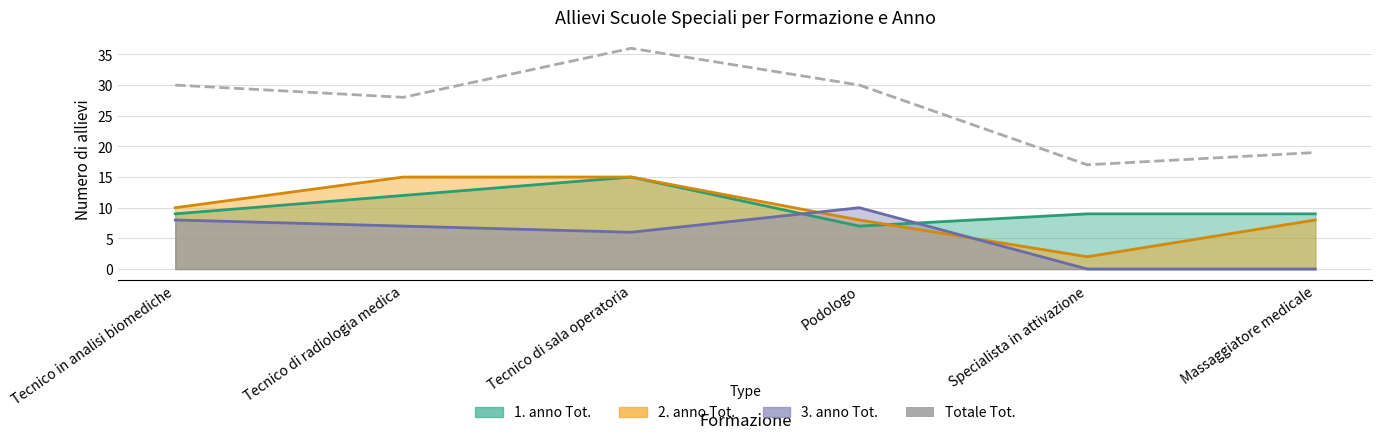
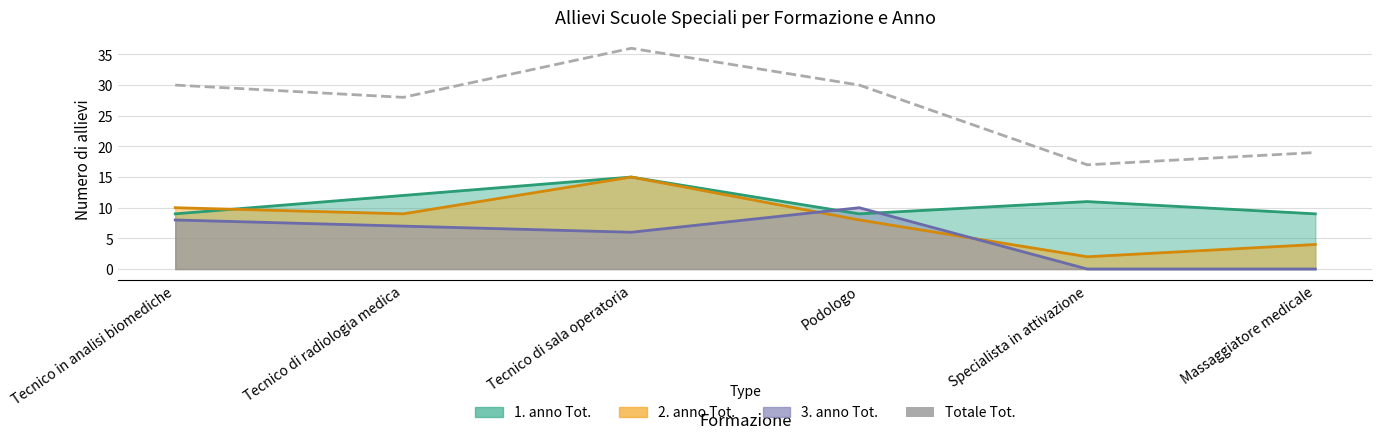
2. anno Tot., Tecnico di radiologia medica: 15 -> 9
1. anno Tot., Podologo: 7 -> 9
1. anno Tot., Specialista in attivazione: 9 -> 11
2. anno Tot., Massaggiatore medicale: 8 -> 4
